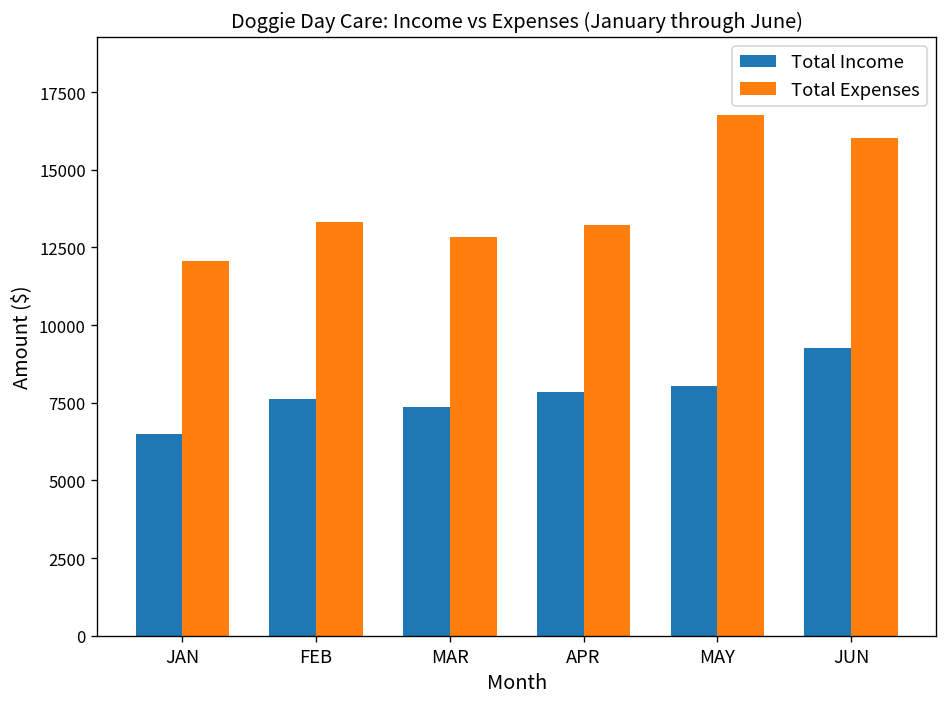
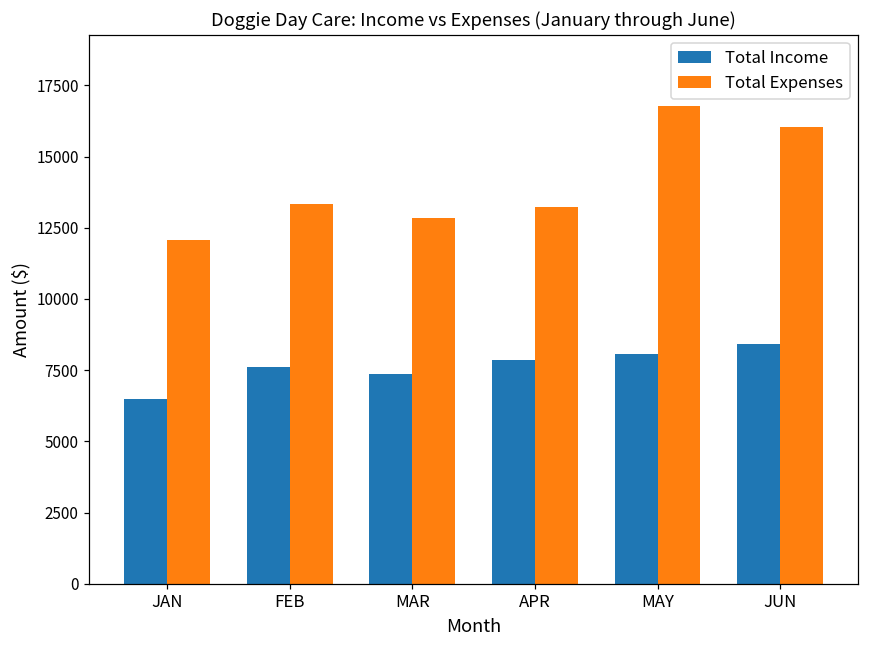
Total Income, JUN: 9300 -> 8400
